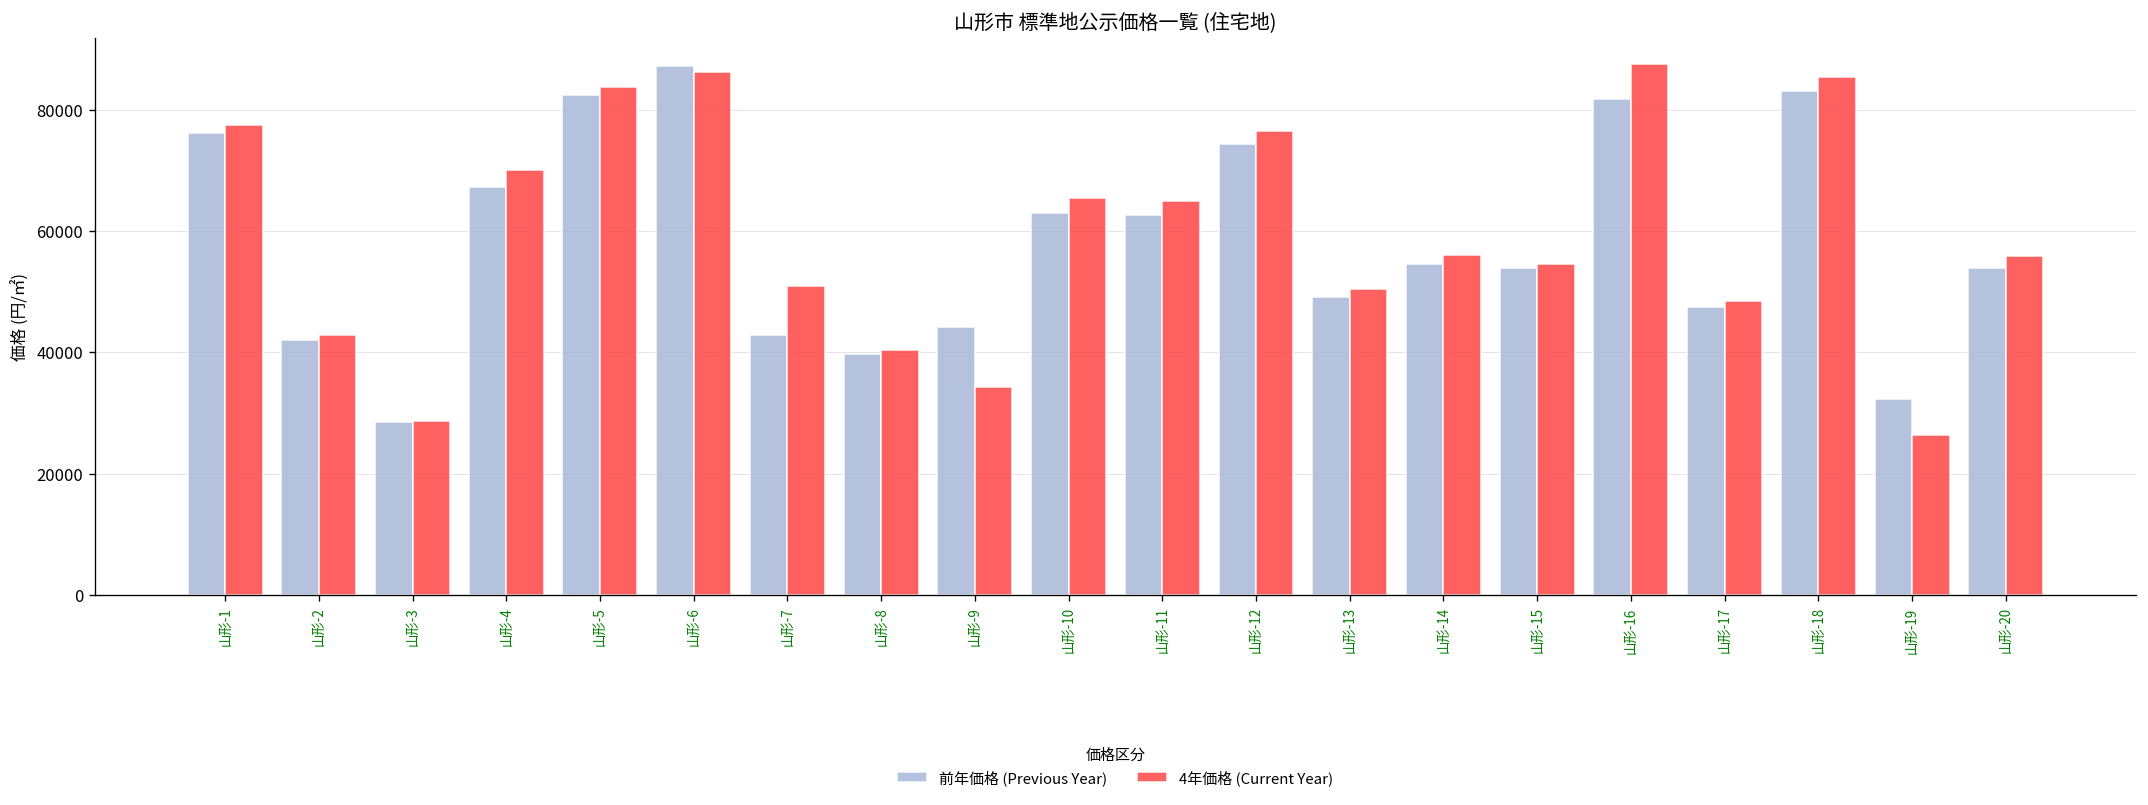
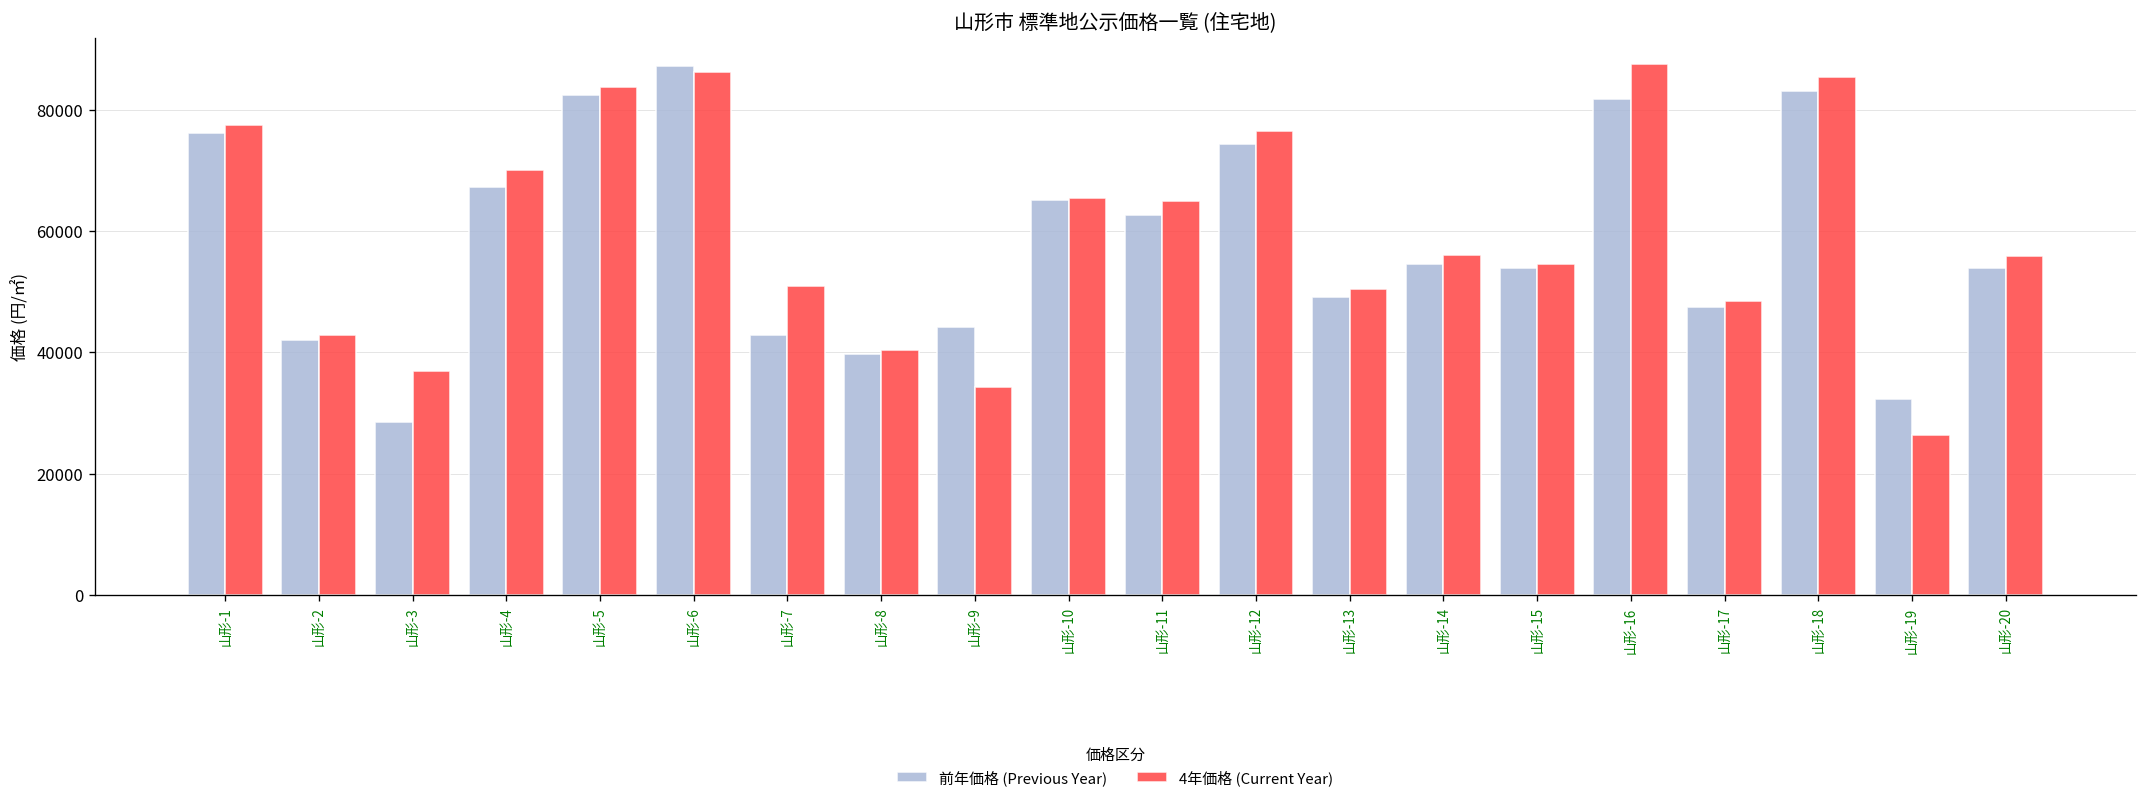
4年価格 (Current Year), 山形-3: 29000 -> 37000
前年価格 (Previous Year), 山形-10: 63000 -> 65000
